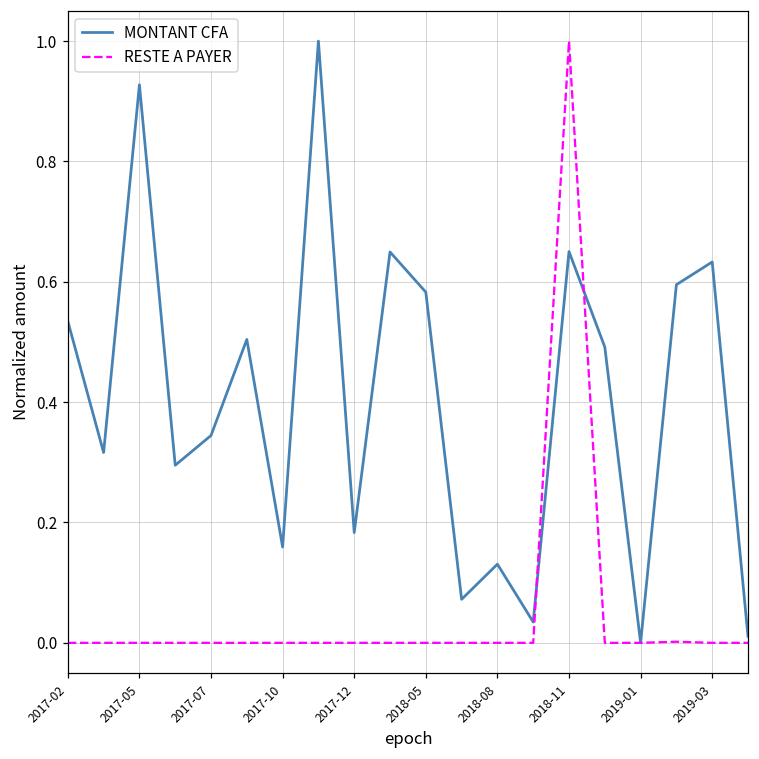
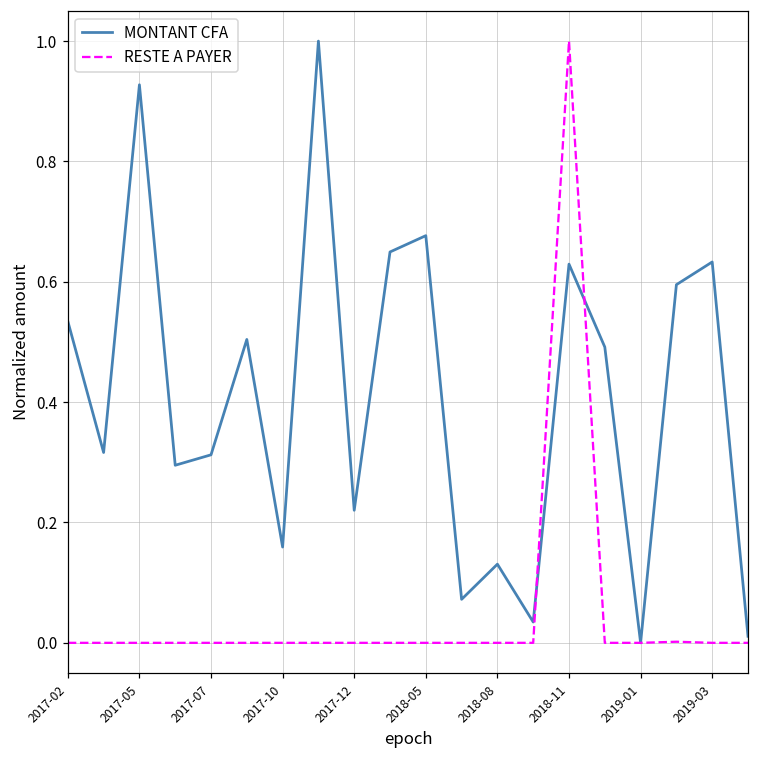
MONTANT CFA, 2017-07: 0.34 -> 0.31
MONTANT CFA, 2017-12: 0.18 -> 0.22
MONTANT CFA, 2018-05: 0.58 -> 0.68
MONTANT CFA, 2018-11: 0.65 -> 0.63
